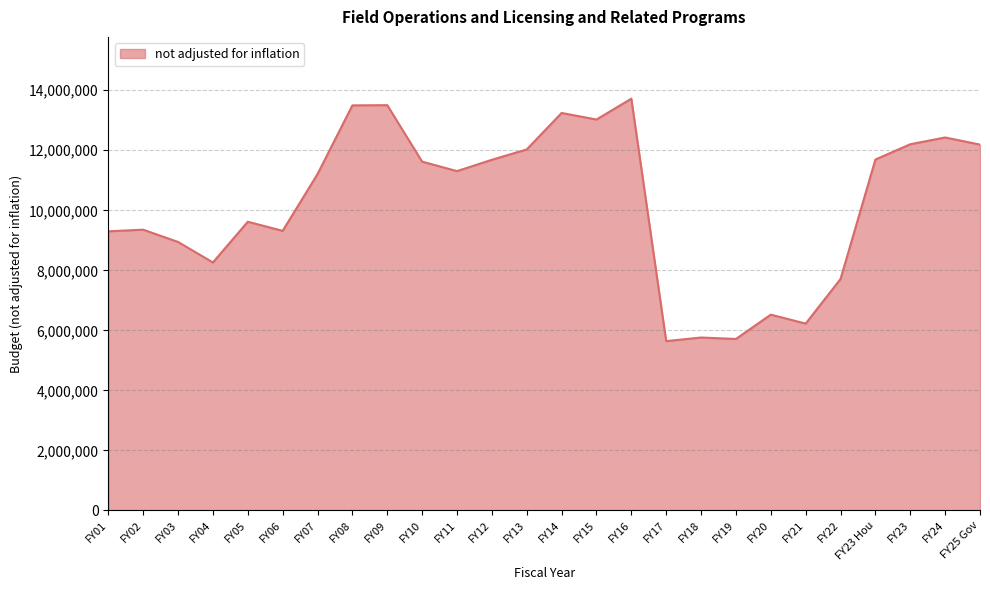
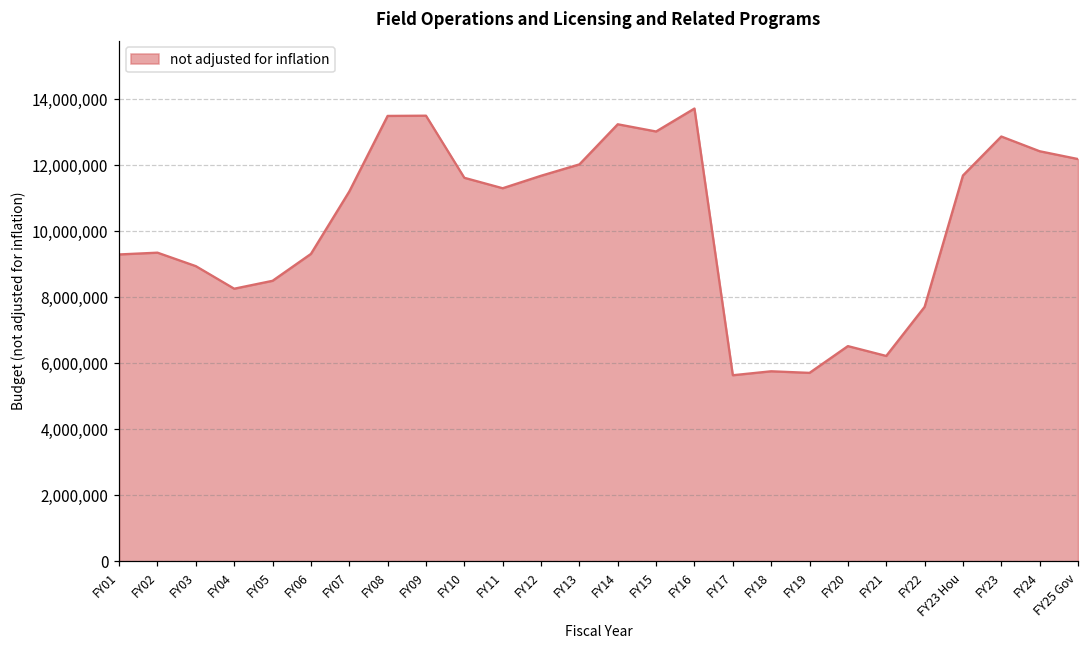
FY05: 9,600,000 -> 8,500,000
FY23: 12,200,000 -> 12,900,000
